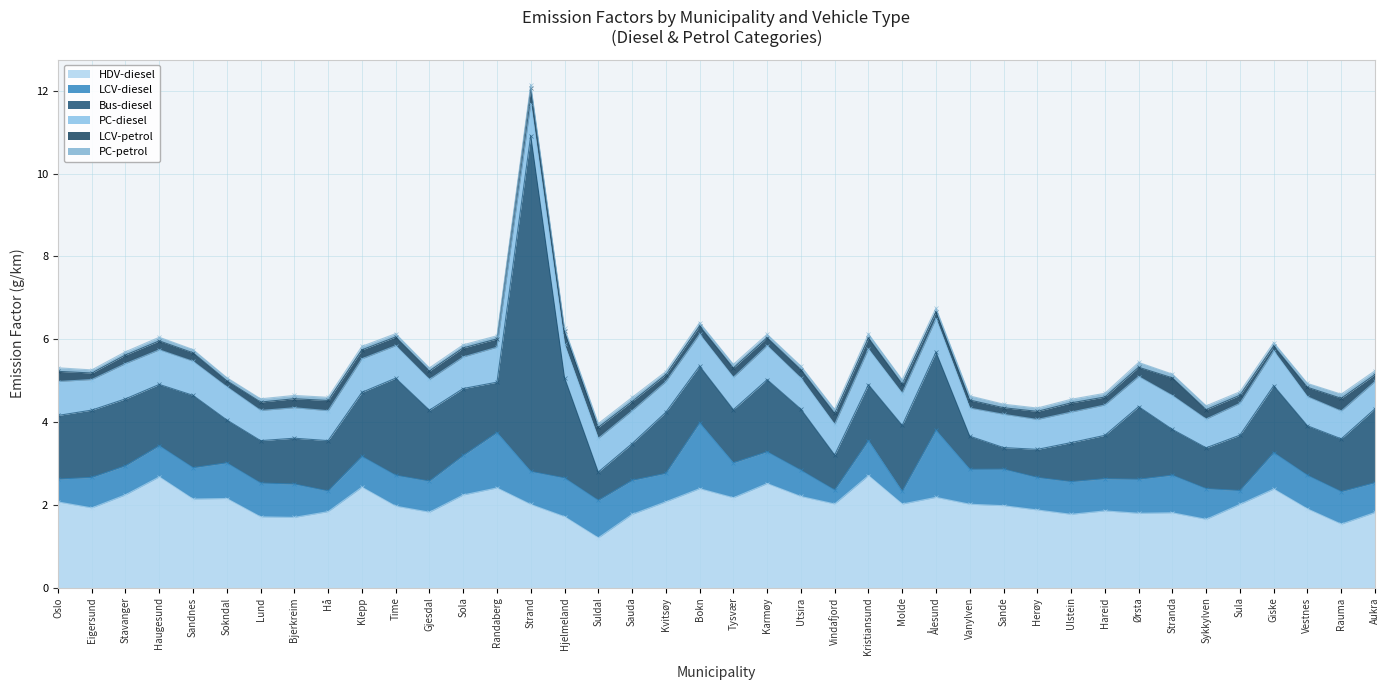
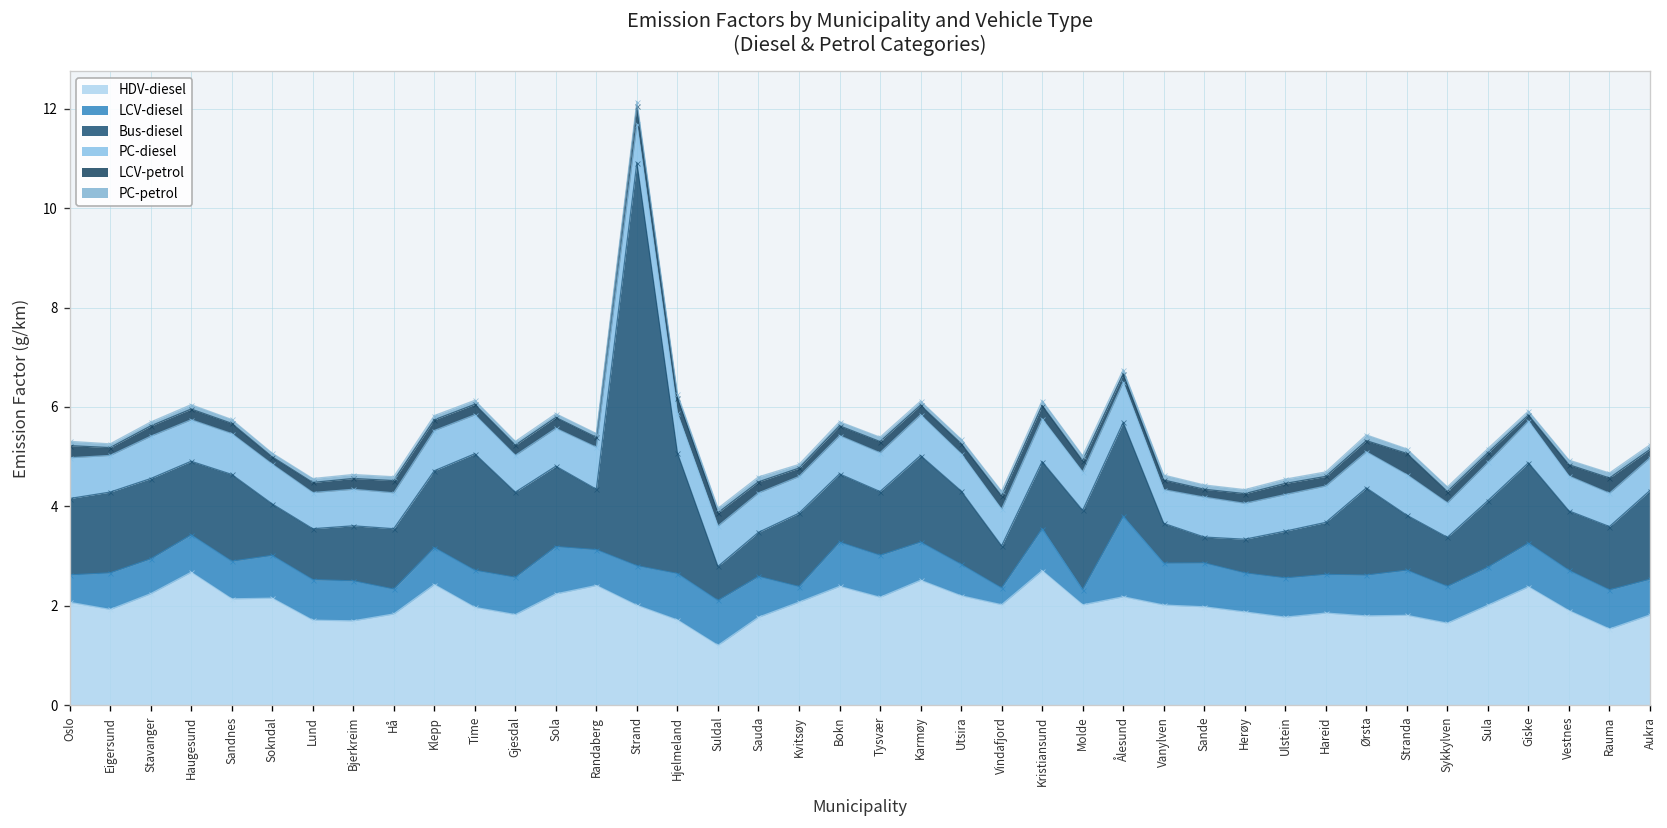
LCV-diesel, Randaberg: 1.3 -> 0.7
LCV-diesel, Kvitsøy: 0.7 -> 0.3
LCV-diesel, Bokn: 1.6 -> 0.9
LCV-diesel, Sula: 0.3 -> 0.8
